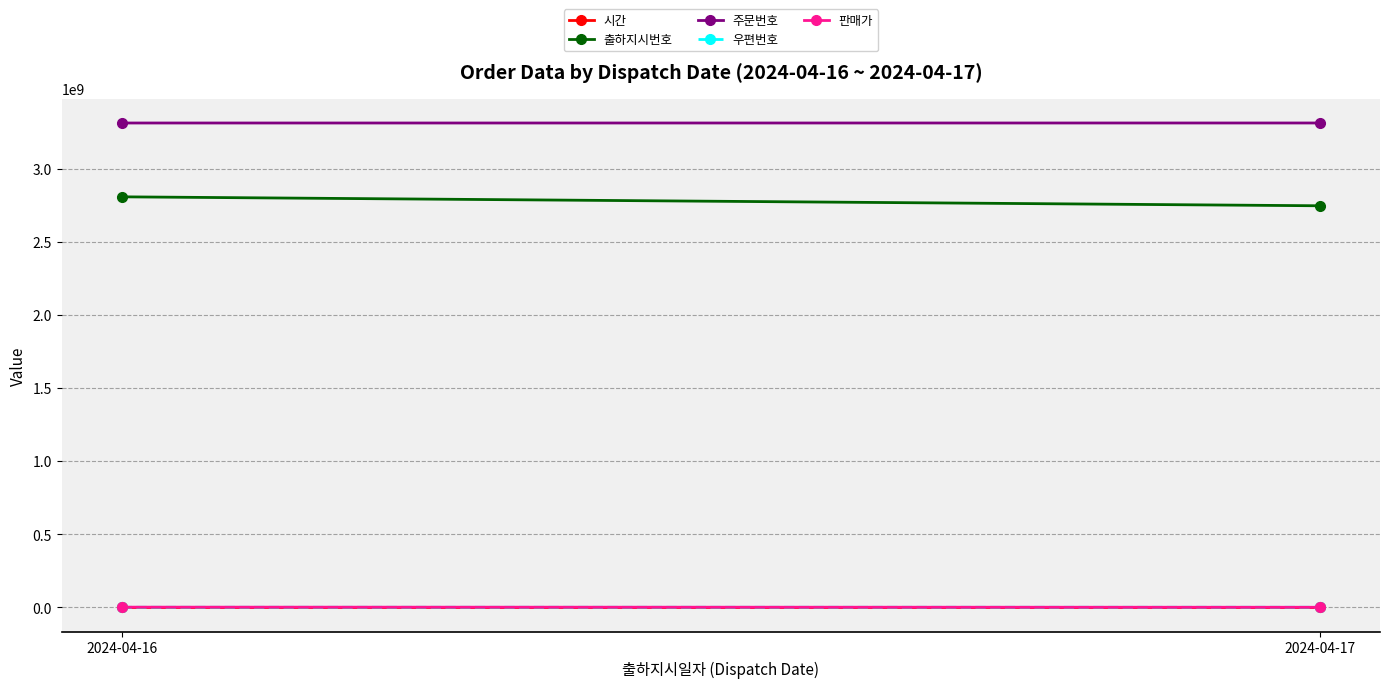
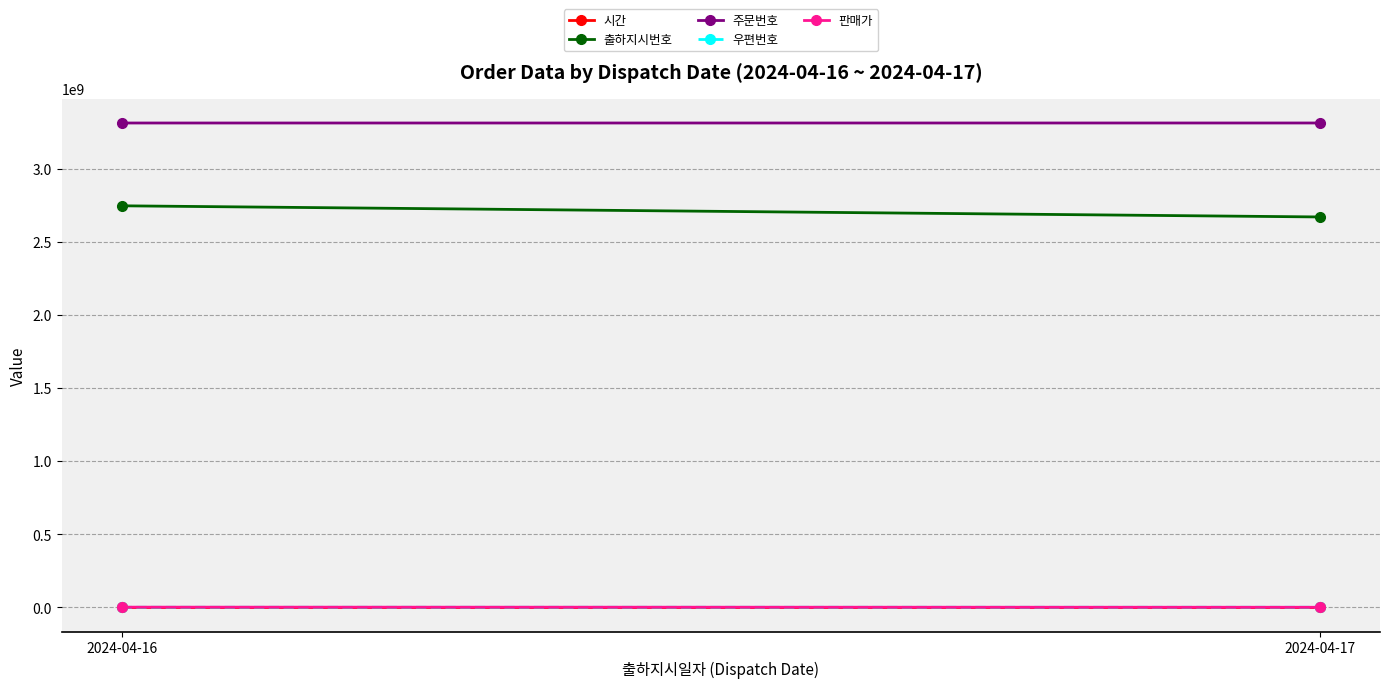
출하지시번호, 2024-04-16: 2810000000 -> 2750000000
출하지시번호, 2024-04-17: 2750000000 -> 2670000000
